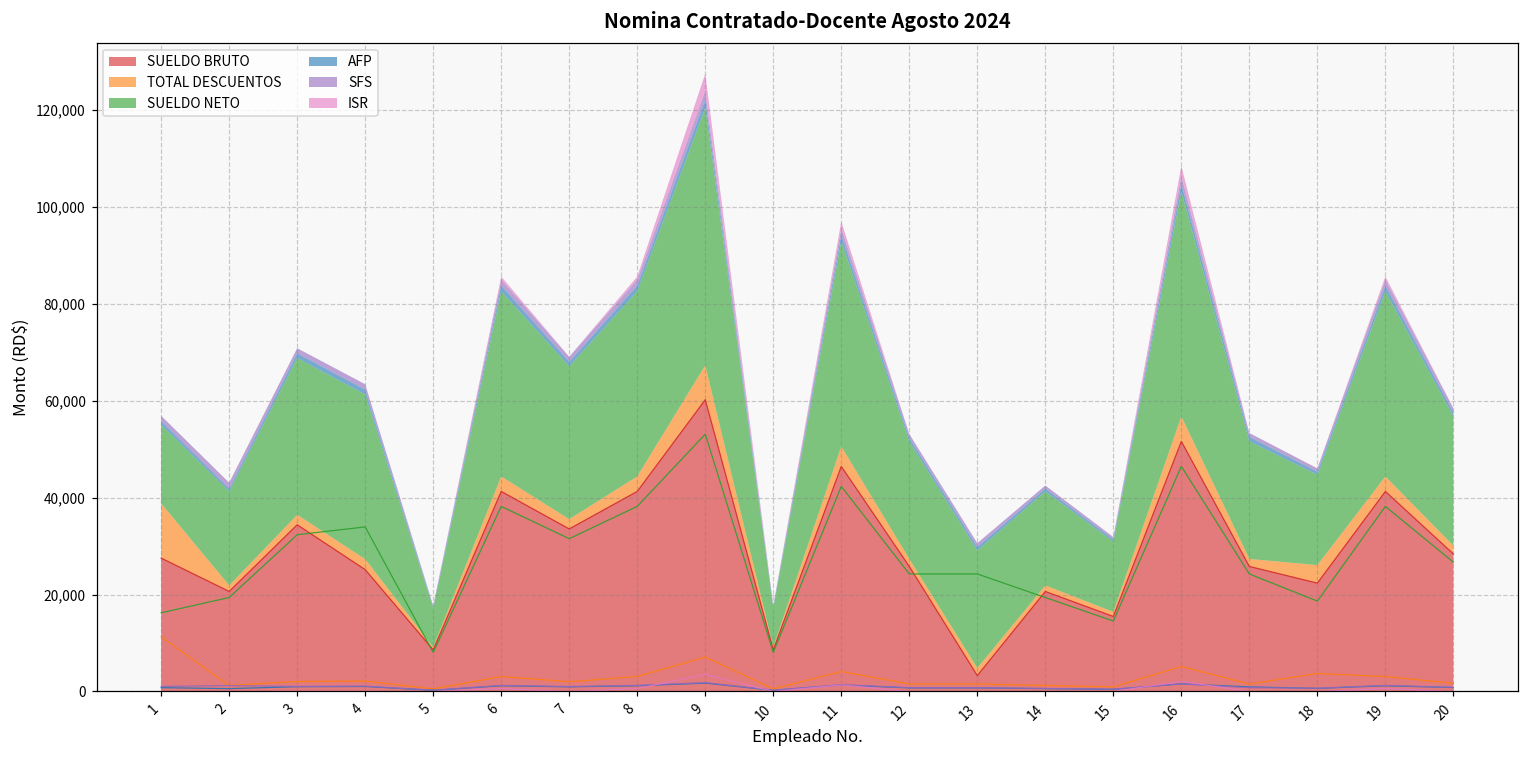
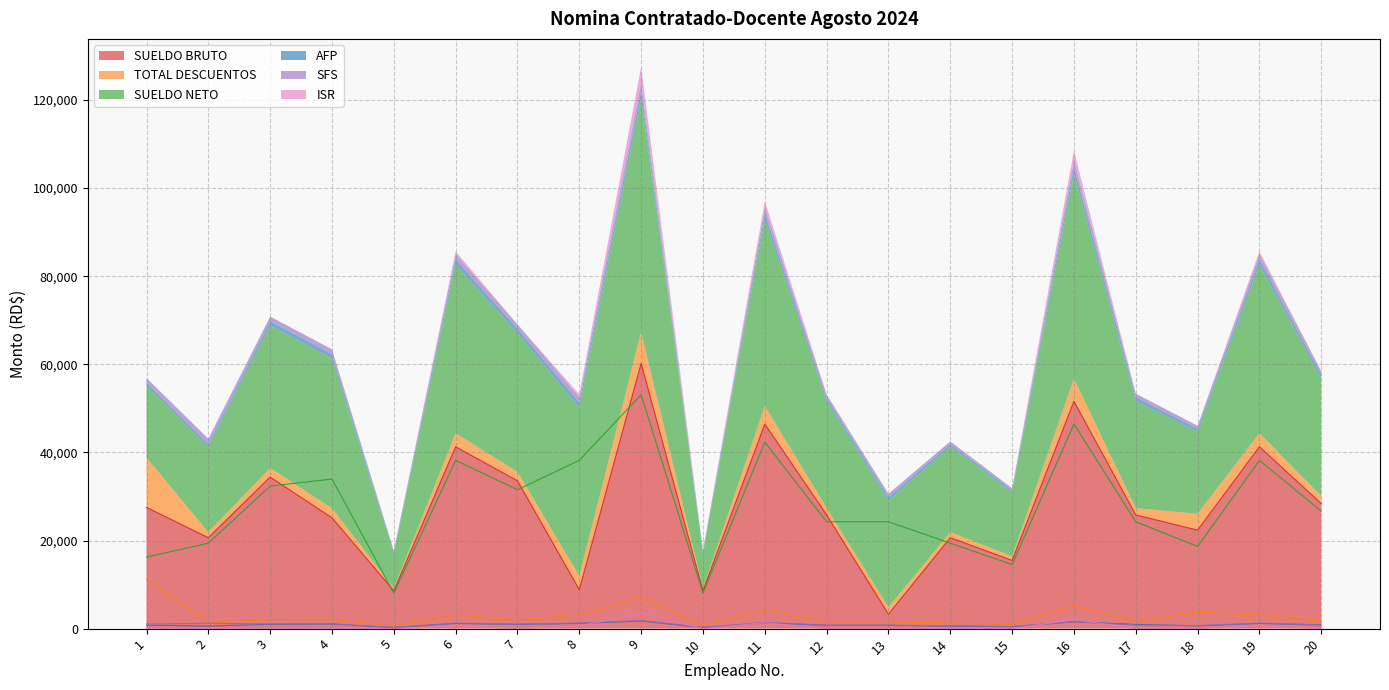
SUELDO BRUTO, 8: 41,000 -> 9,000
